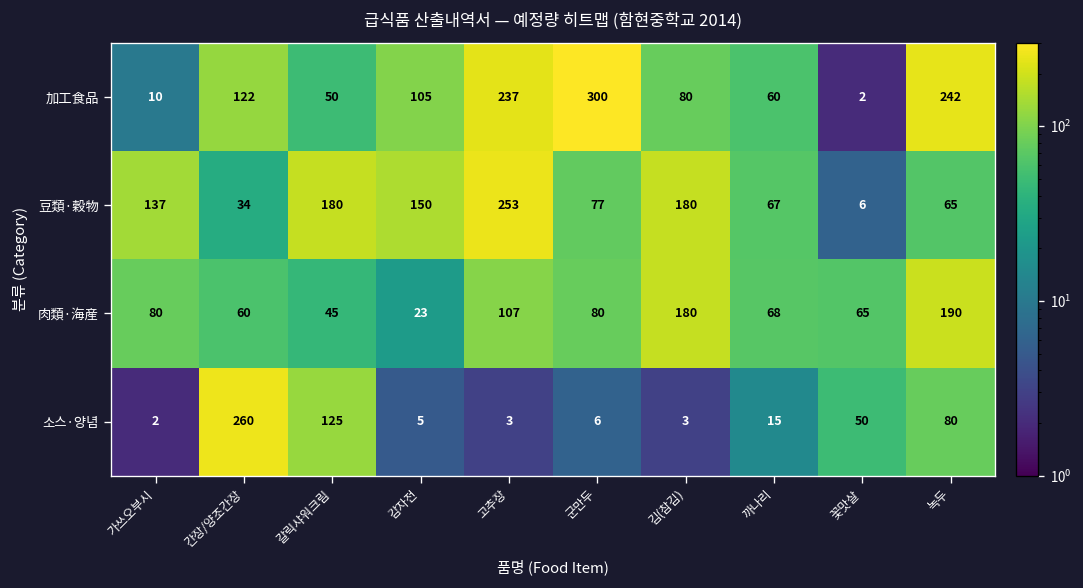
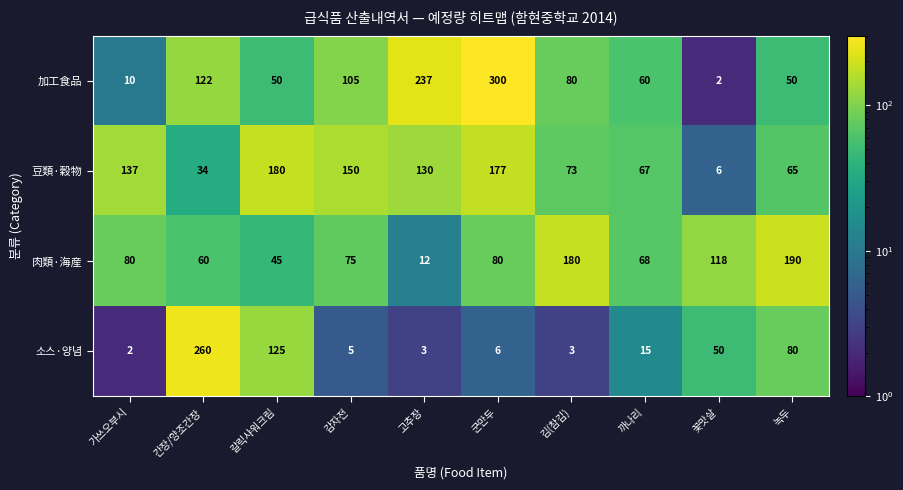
加工食品, 녹두: 242 -> 50
豆類·穀物, 고추장: 253 -> 130
豆類·穀物, 군만두: 77 -> 177
豆類·穀物, 김(참김): 180 -> 73
肉類·海産, 감자전: 23 -> 75
肉類·海産, 고추장: 107 -> 12
肉類·海産, 꽃맛살: 65 -> 118
